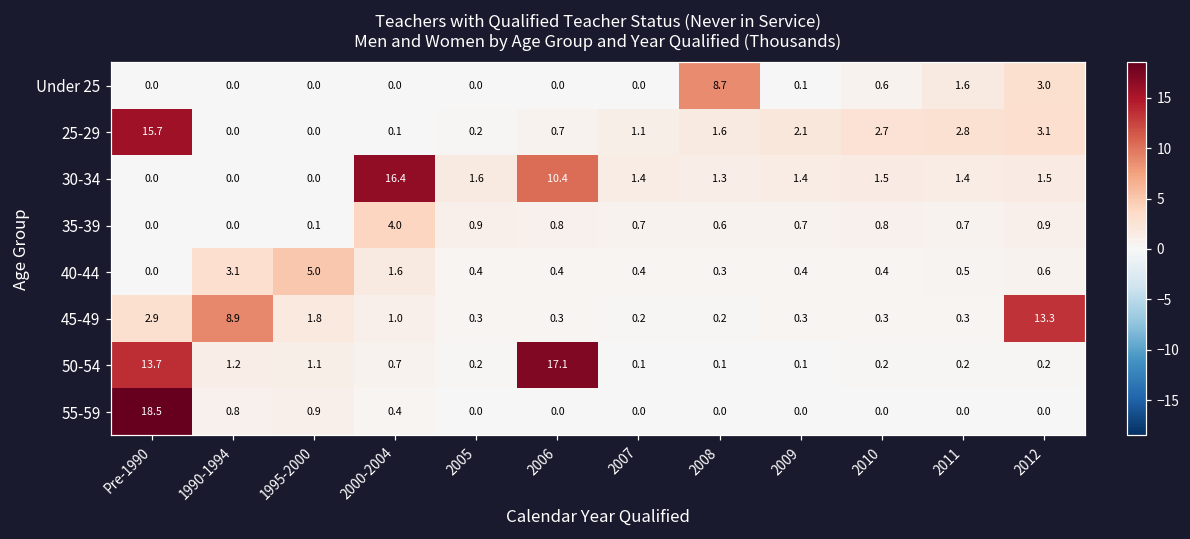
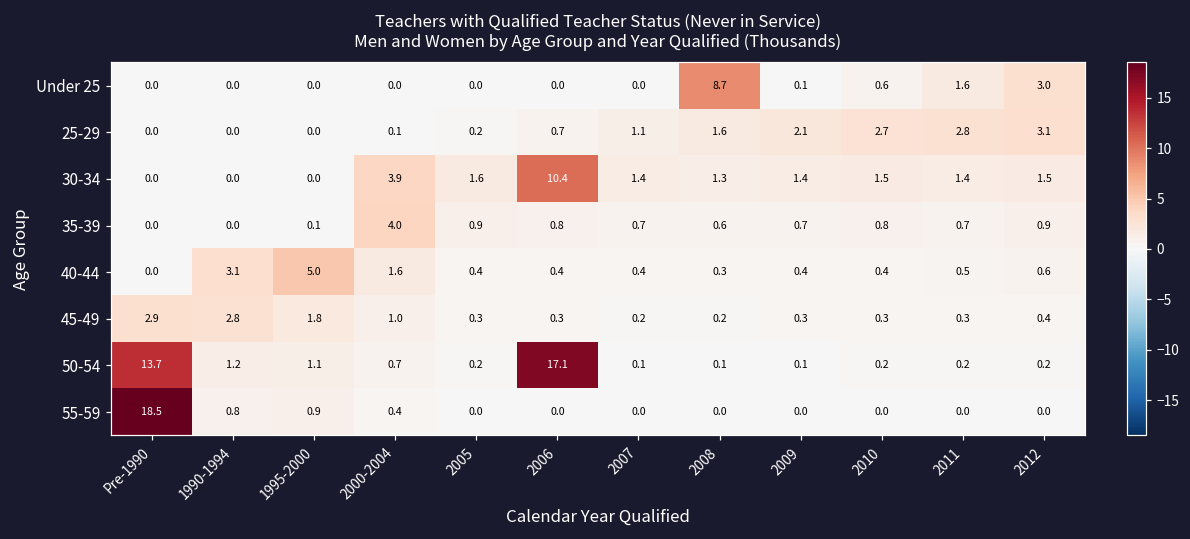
25-29, Pre-1990: 15.7 -> 0.0
30-34, 2000-2004: 16.4 -> 3.9
45-49, 1990-1994: 8.9 -> 2.8
45-49, 2012: 13.3 -> 0.4
